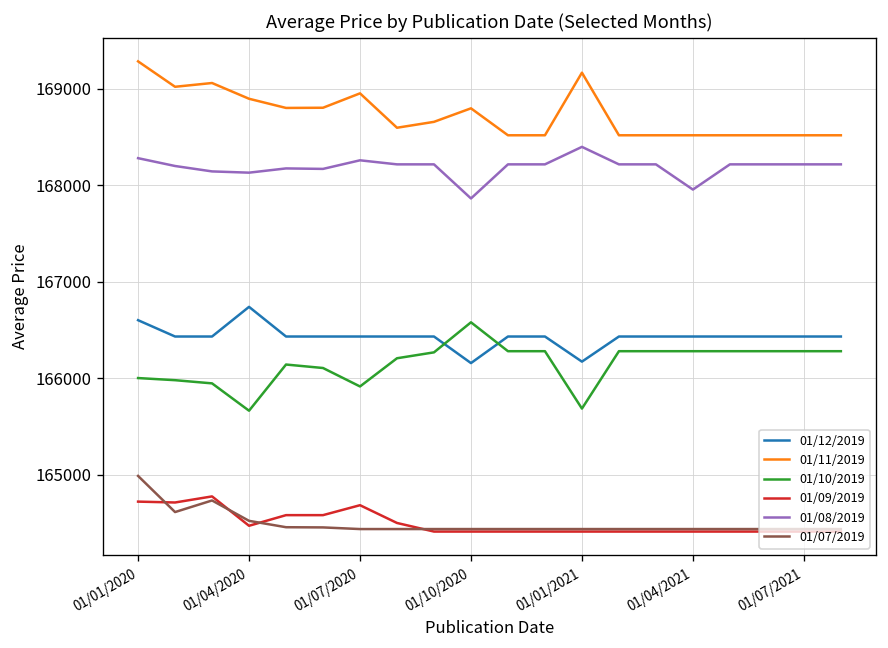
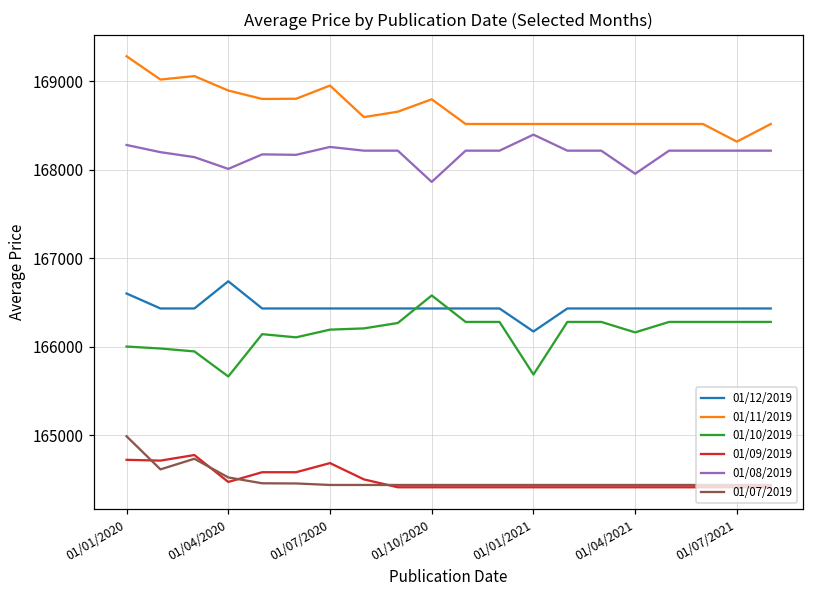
01/08/2019, 01/04/2020: 168100 -> 168000
01/10/2019, 01/07/2020: 165900 -> 166200
01/12/2019, 01/10/2020: 166200 -> 166400
01/11/2019, 01/01/2021: 169200 -> 168500
01/10/2019, 01/04/2021: 166300 -> 166200
01/11/2019, 01/07/2021: 168500 -> 168300
